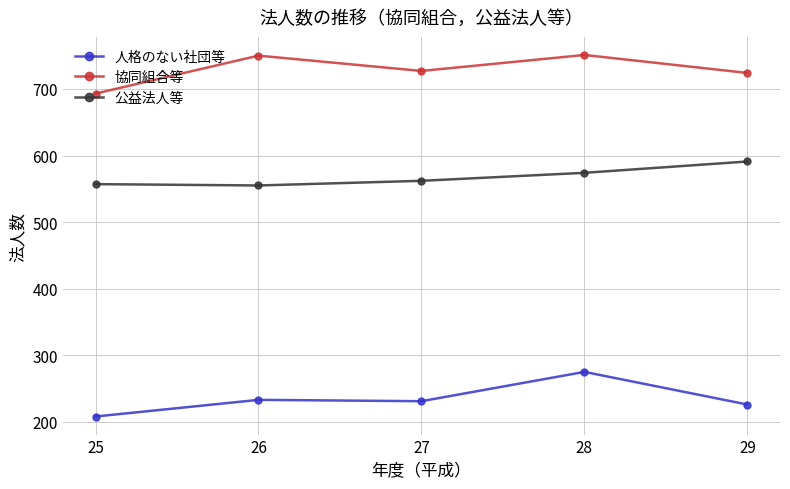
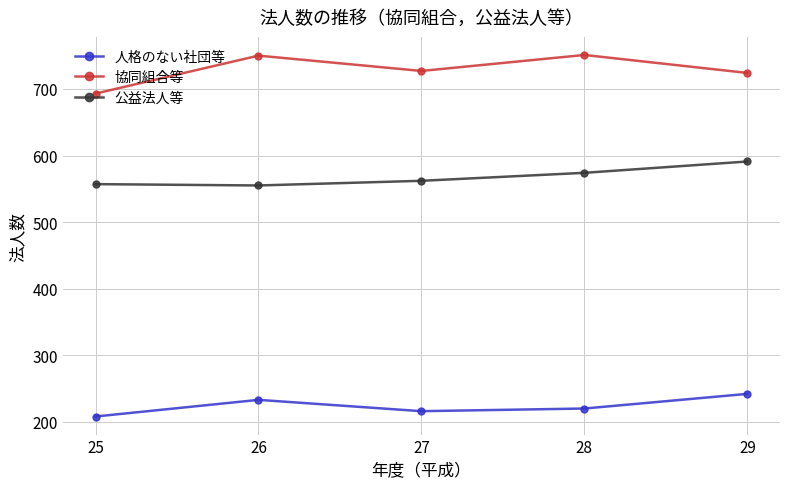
人格のない社団等, 27: 230 -> 220
人格のない社団等, 28: 280 -> 220
人格のない社団等, 29: 230 -> 240
